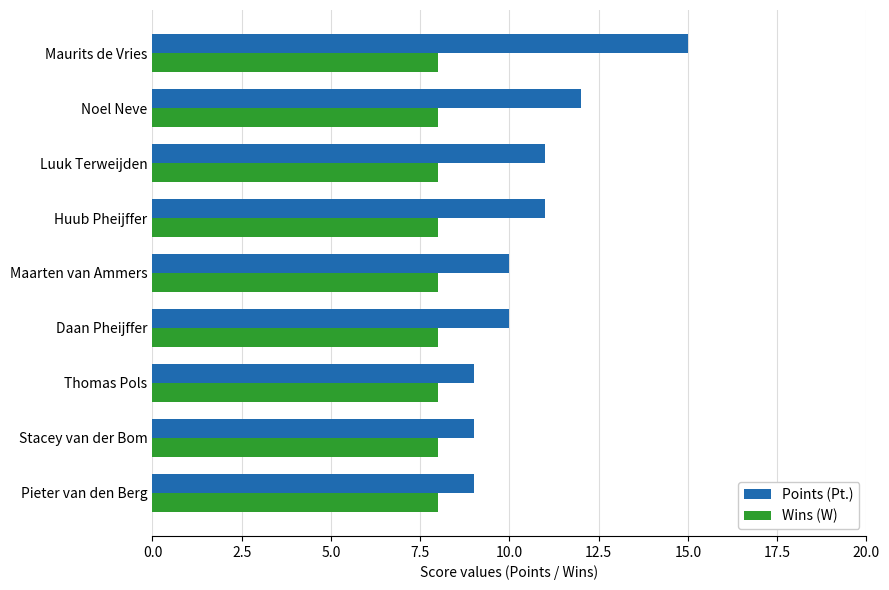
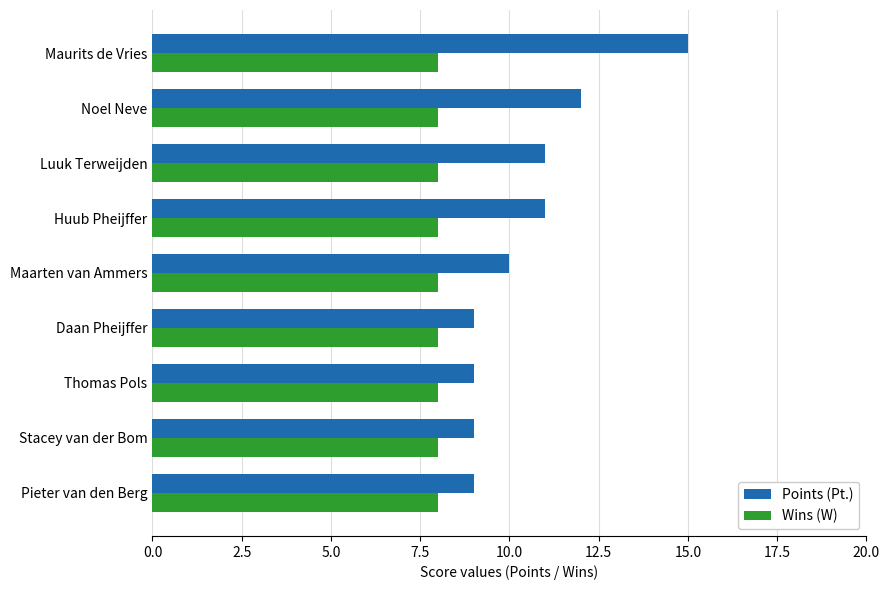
Points (Pt.), Daan Pheijffer: 10 -> 9
